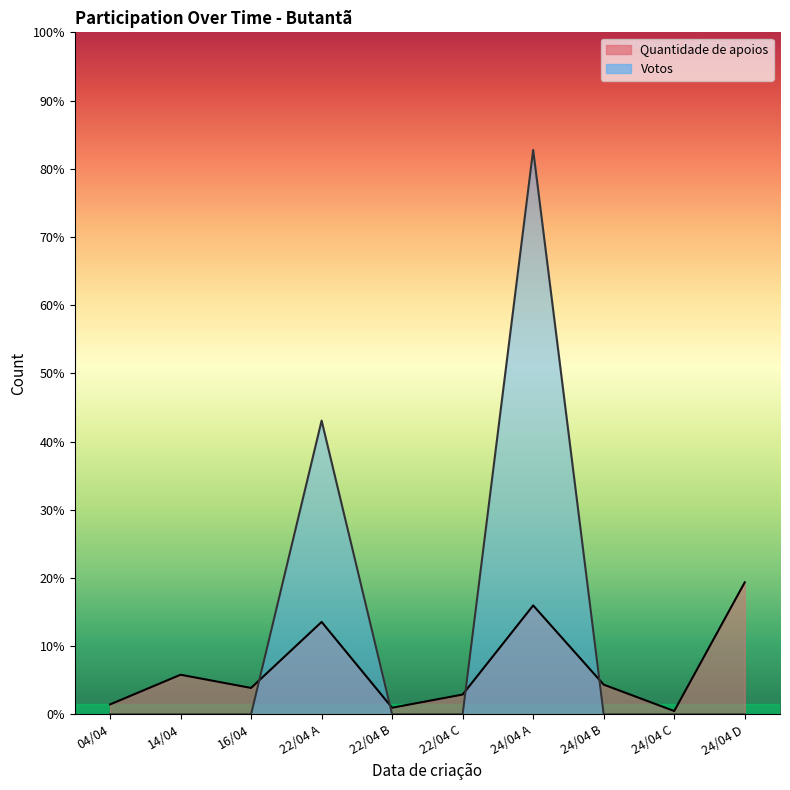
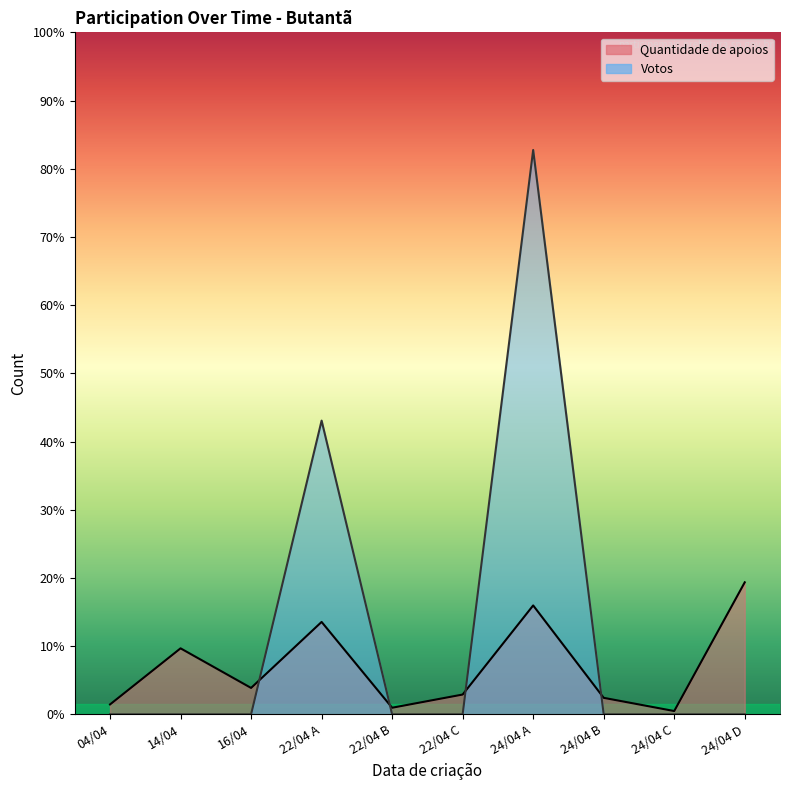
Quantidade de apoios, 14/04: 6% -> 10%
Quantidade de apoios, 24/04 B: 4% -> 2%
